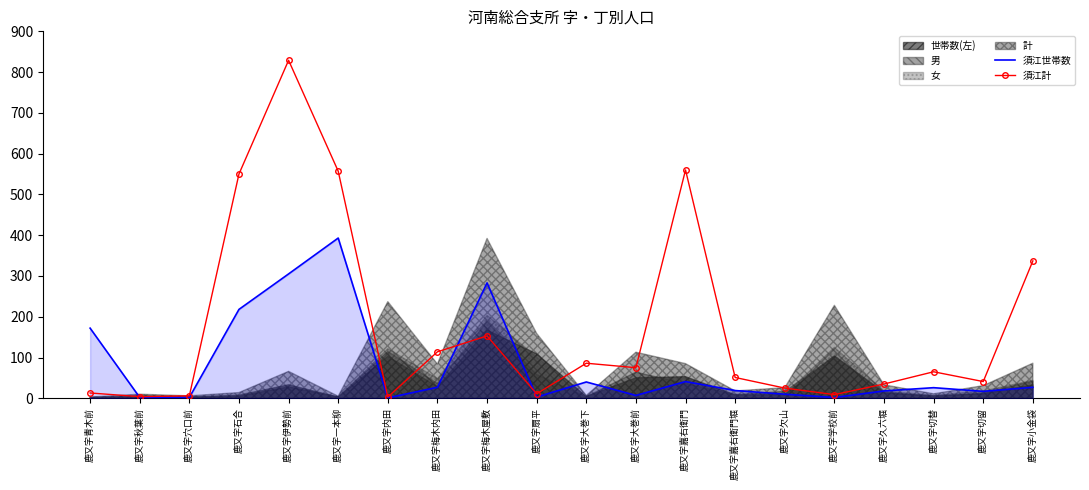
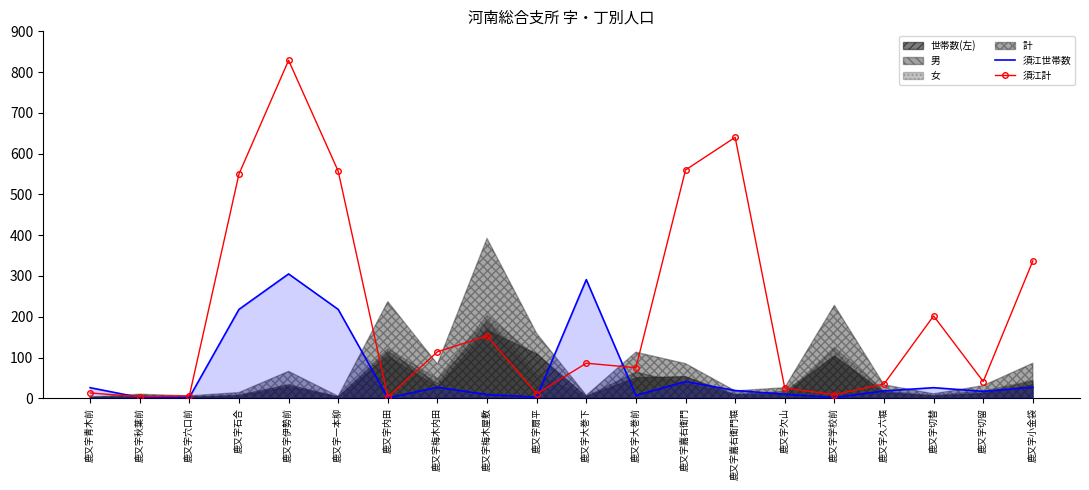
須江世帯数, 鹿又字青木前: 170 -> 30
須江世帯数, 鹿又字一本柳: 390 -> 220
須江世帯数, 鹿又字梅木屋敷: 280 -> 10
須江世帯数, 鹿又字大巻下: 40 -> 290
須江計, 鹿又字嘉右衛門堀: 50 -> 640
須江計, 鹿又字切替: 70 -> 200
